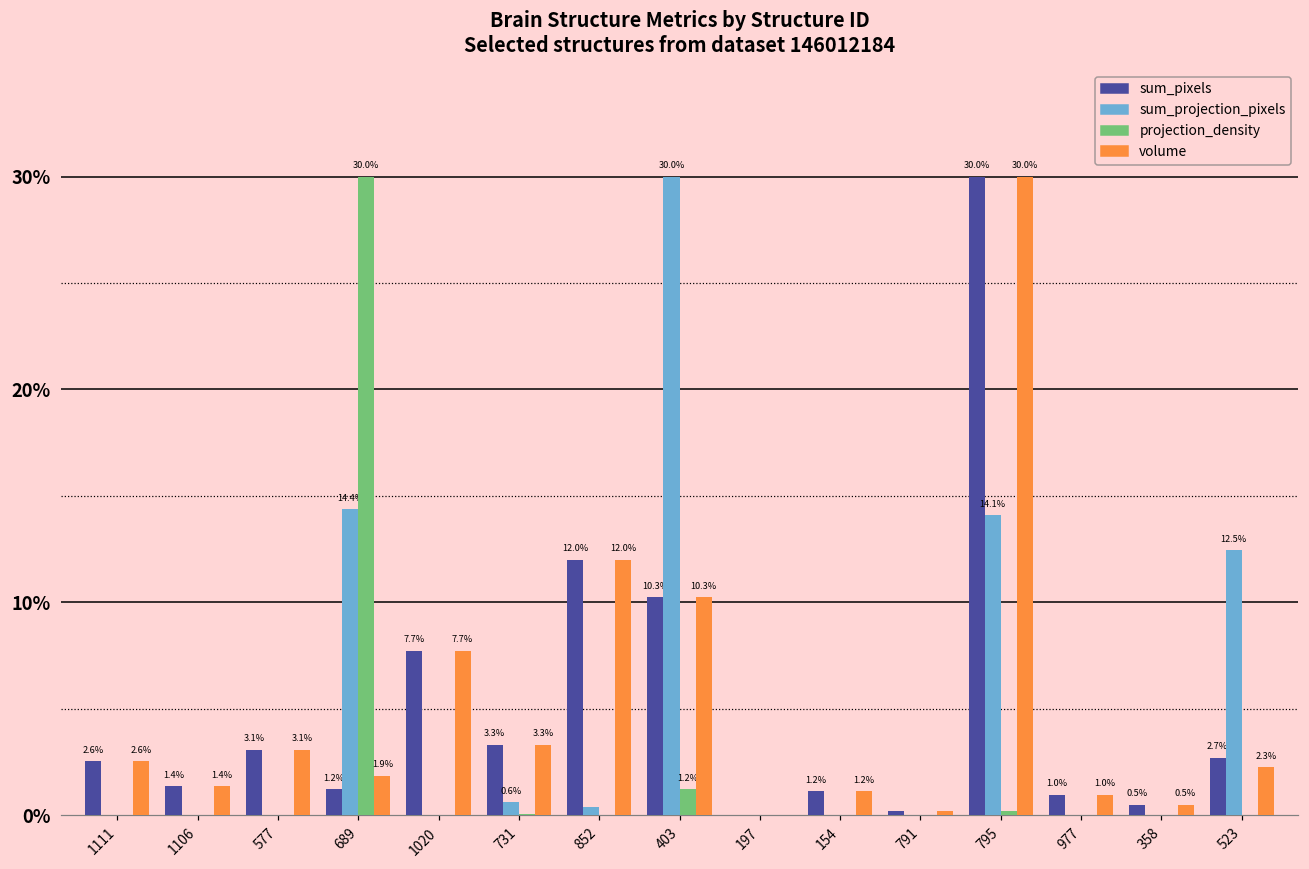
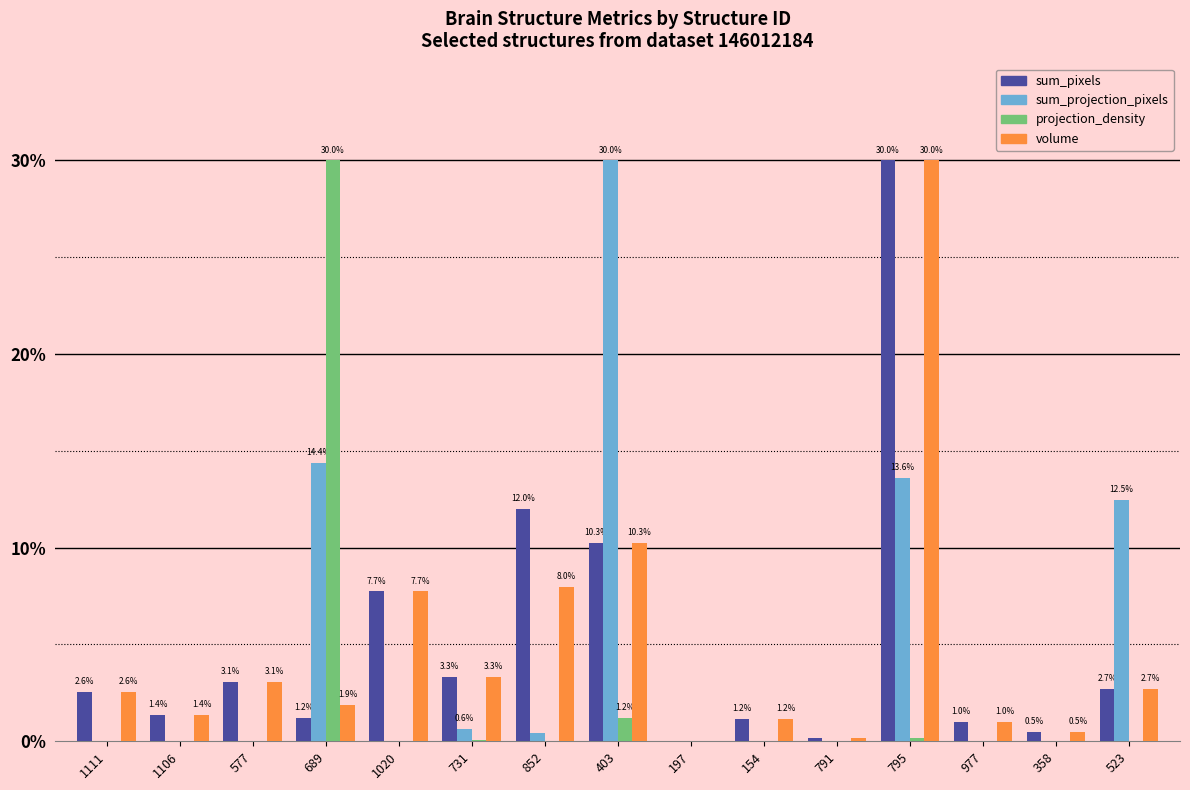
volume, 852: 12.0% -> 8.0%
sum_projection_pixels, 795: 14.1% -> 13.6%
volume, 523: 2.3% -> 2.7%
